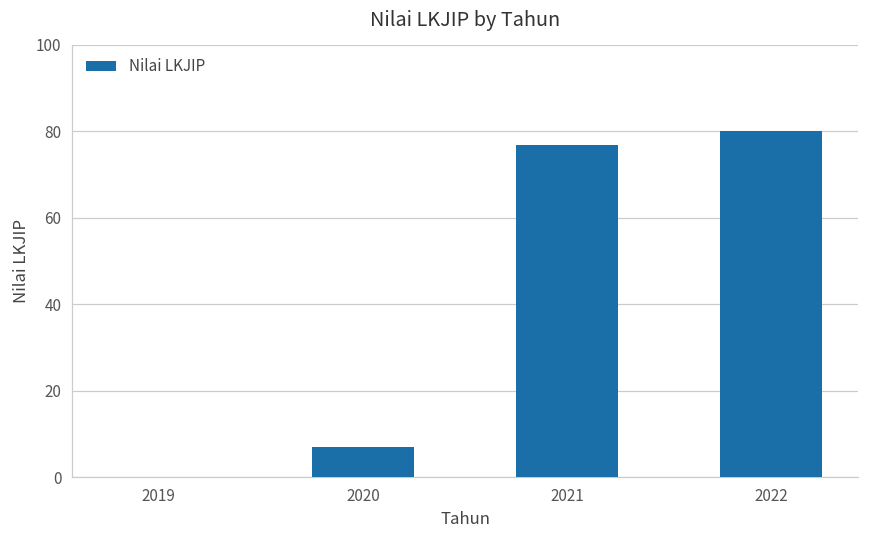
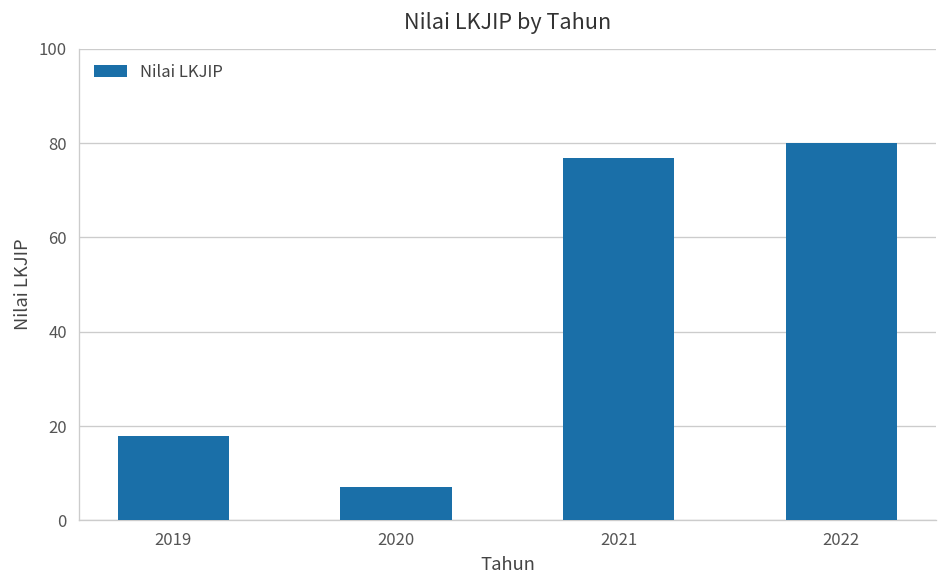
2019: 0 -> 18
